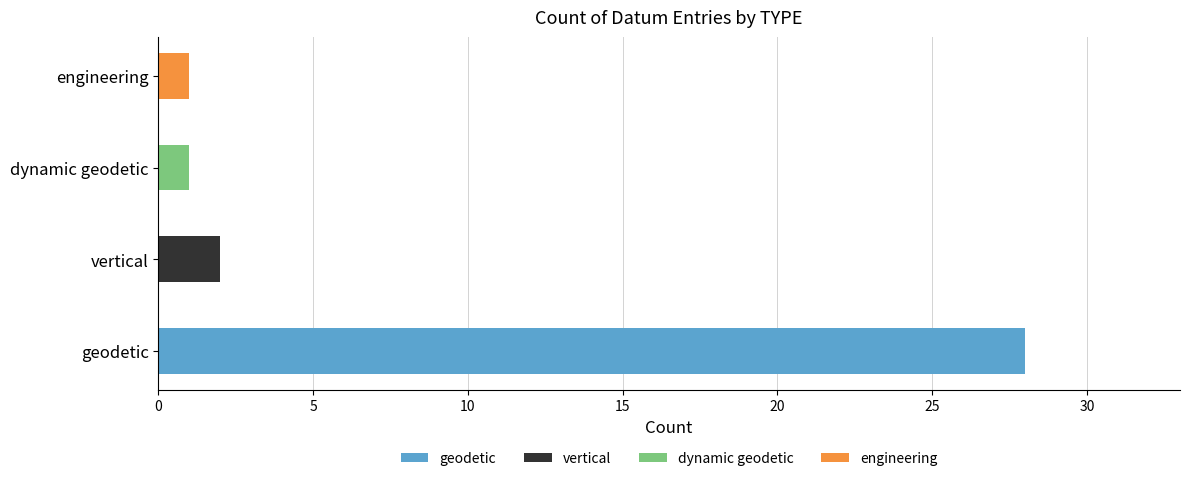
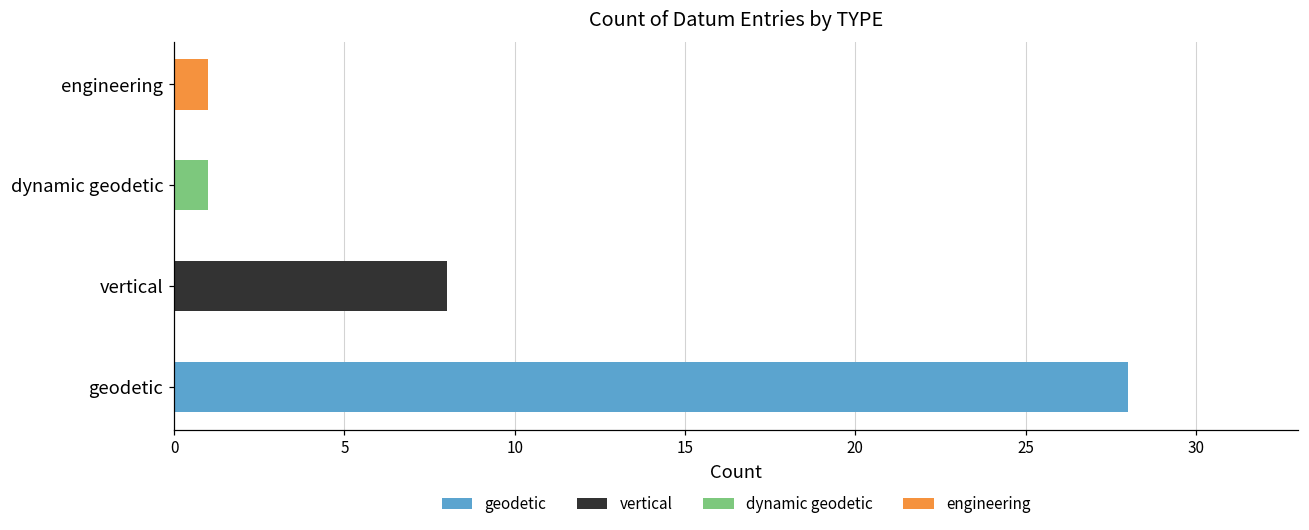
vertical, vertical: 2 -> 8
